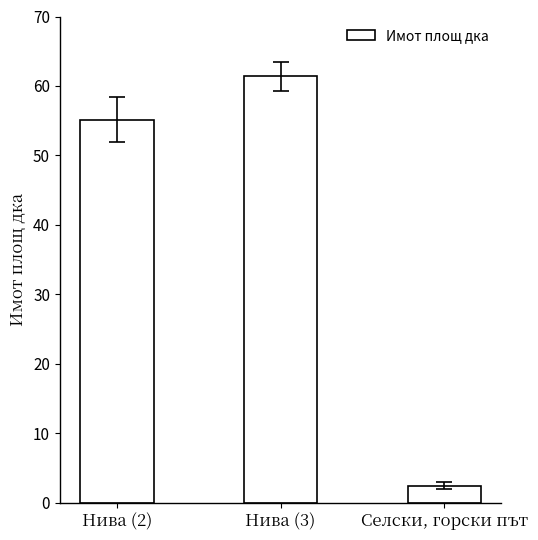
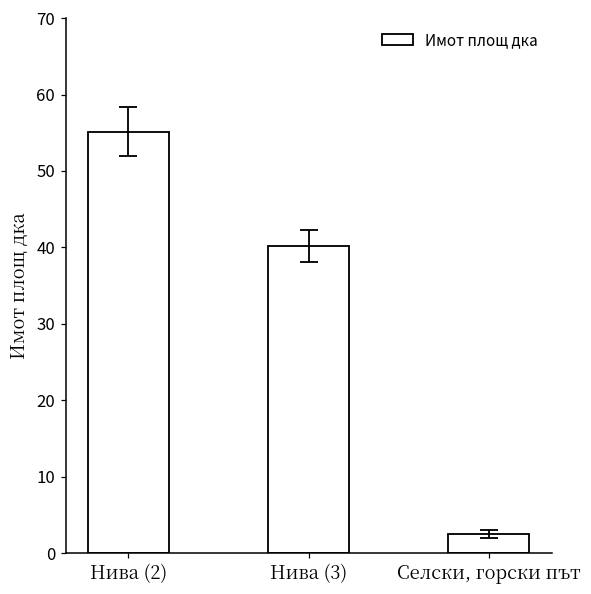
Имот площ дка, Нива (3): 61 -> 40
